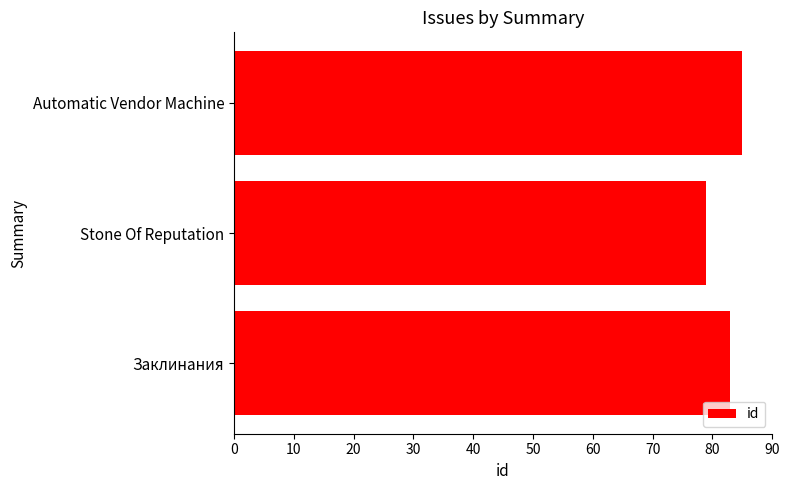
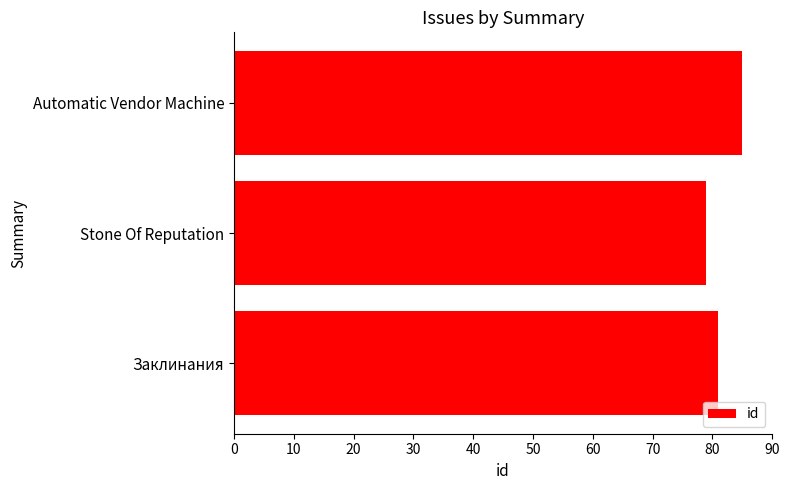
Заклинания: 83 -> 81
